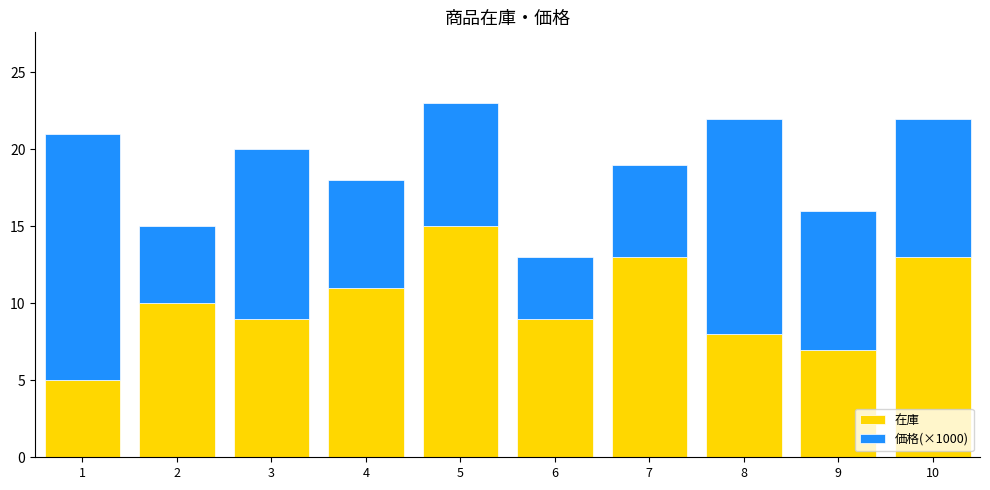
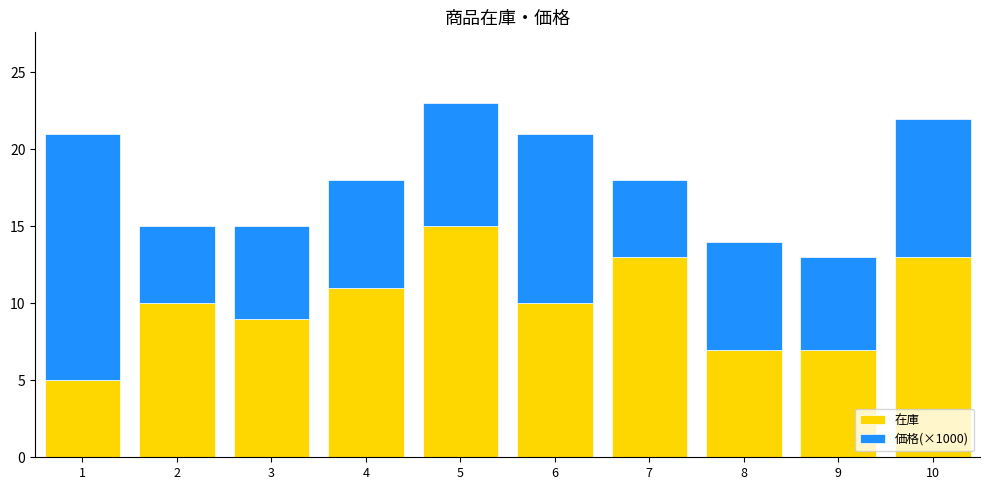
価格(×1000), 3: 11 -> 6
在庫, 6: 9 -> 10
価格(×1000), 6: 4 -> 11
価格(×1000), 7: 6 -> 5
在庫, 8: 8 -> 7
価格(×1000), 8: 14 -> 7
価格(×1000), 9: 9 -> 6
